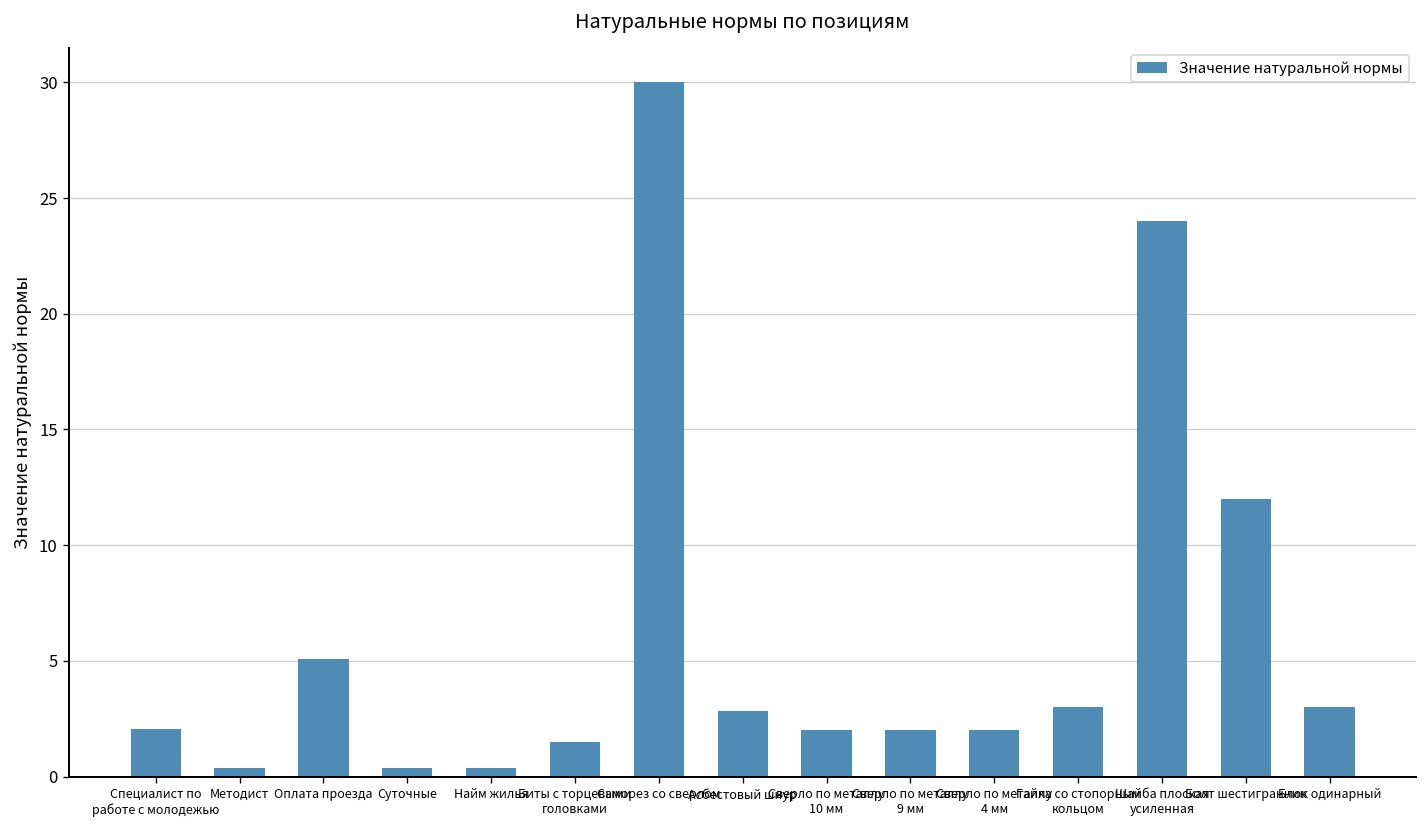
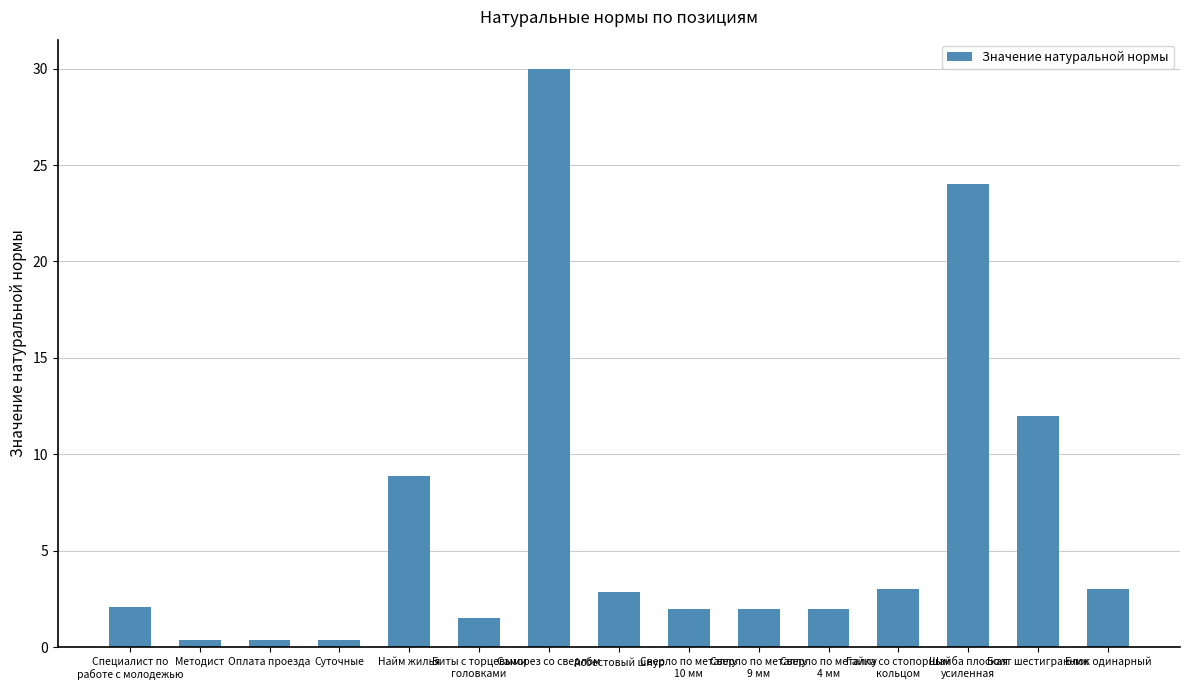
Оплата проезда: 5.1 -> 0.4
Найм жилья: 0.4 -> 8.9
